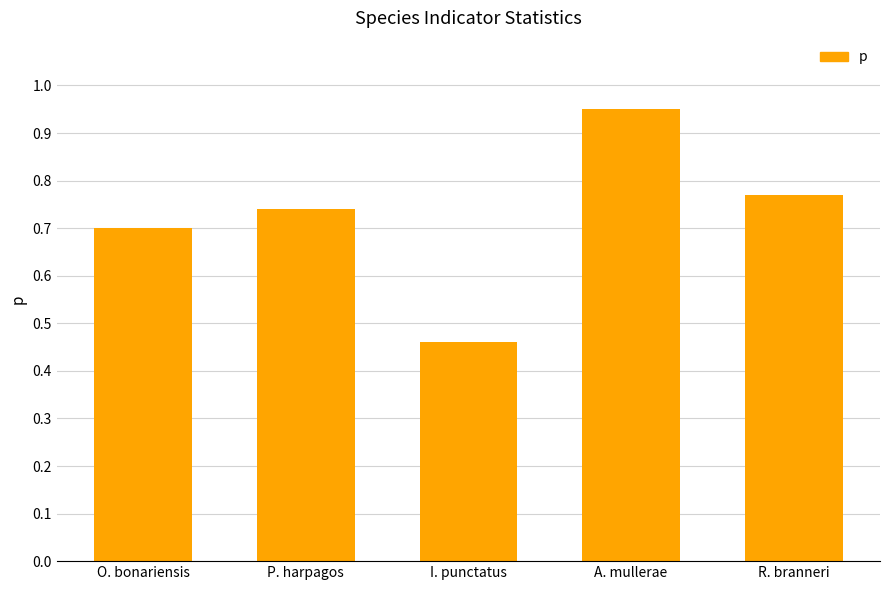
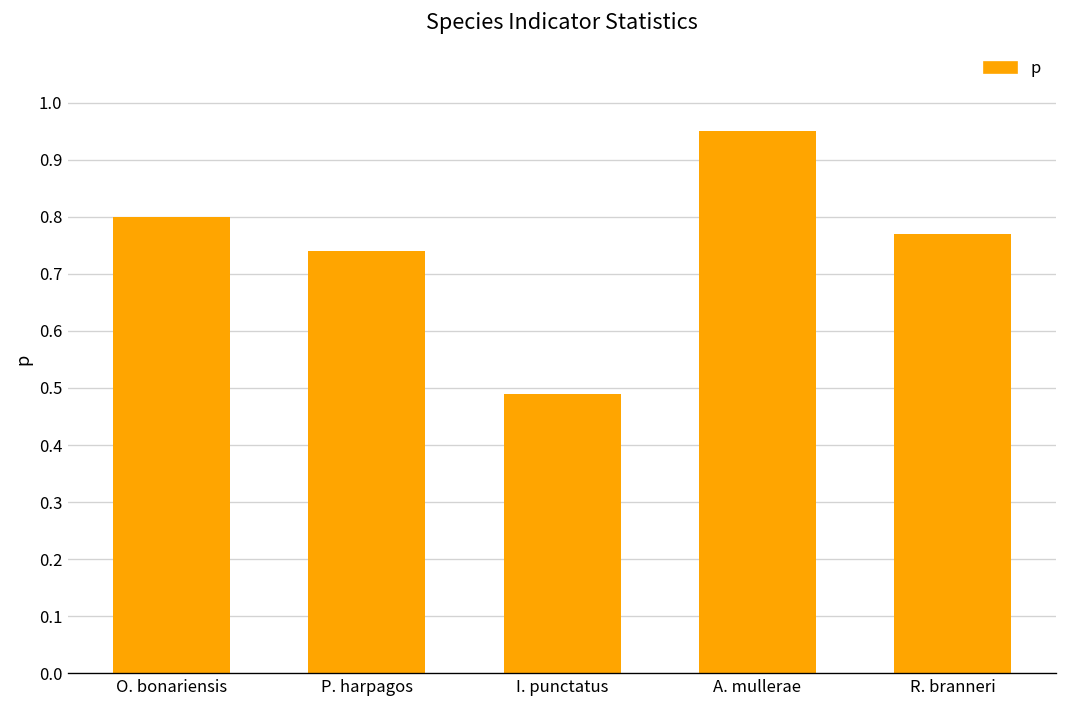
O. bonariensis: 0.7 -> 0.8
I. punctatus: 0.46 -> 0.49
